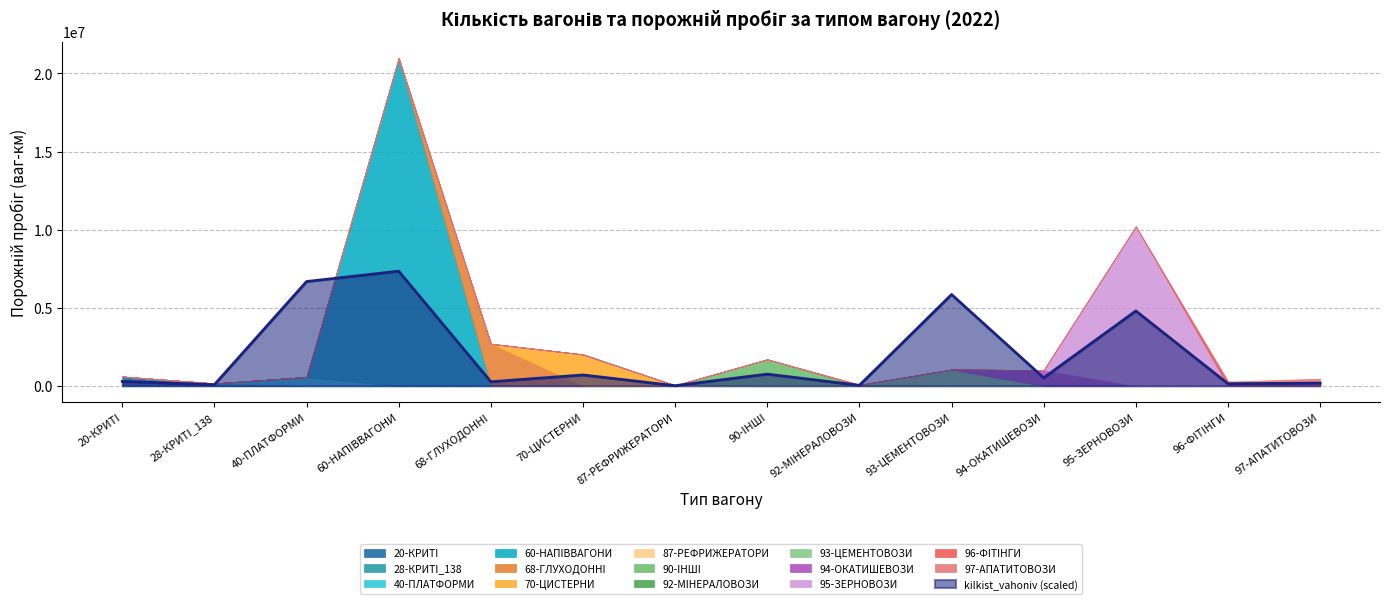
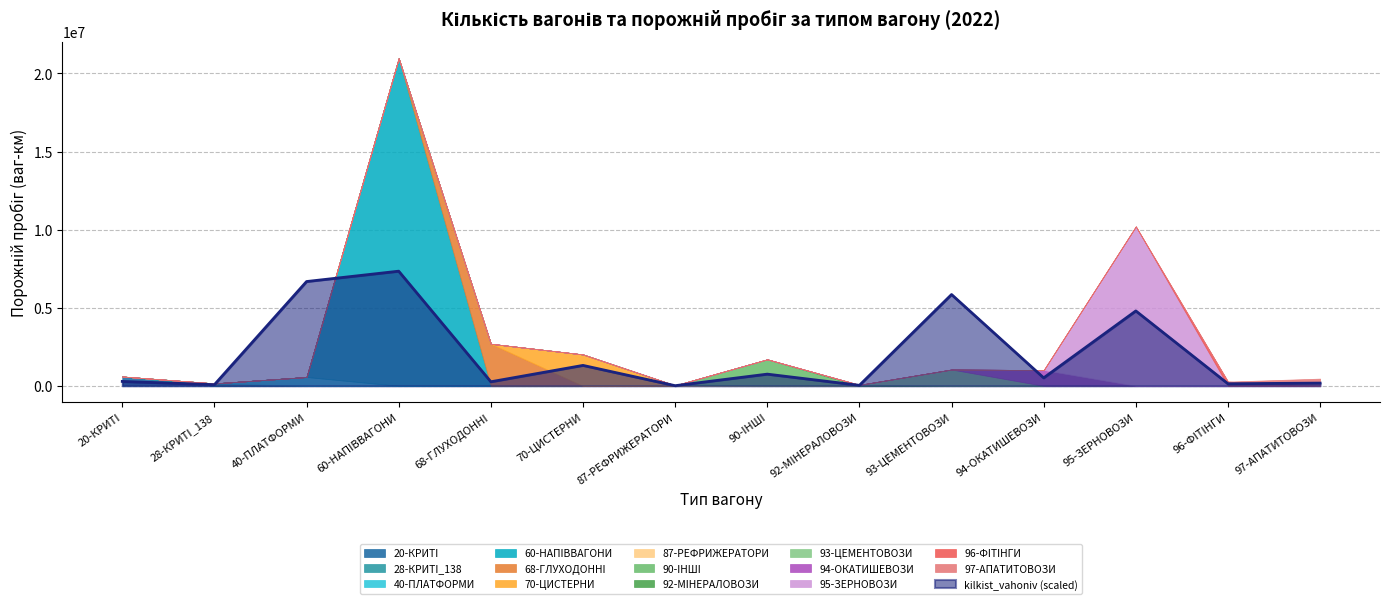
kilkist_vahoniv (scaled), 70-ЦИСТЕРНИ: 700000 -> 1300000
